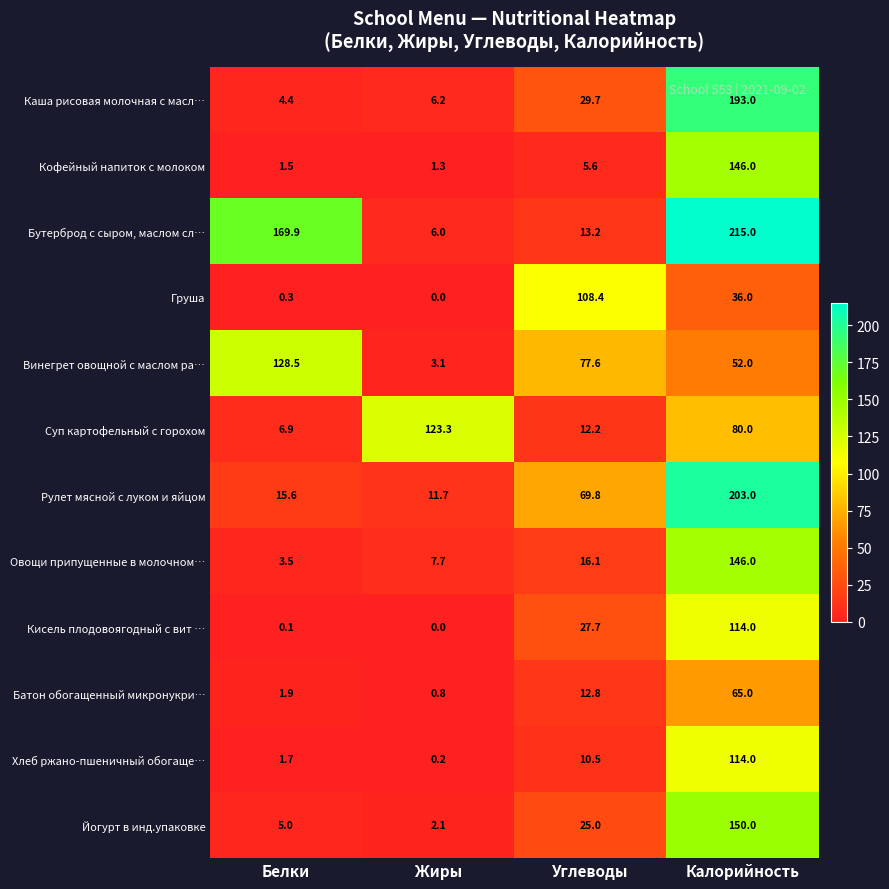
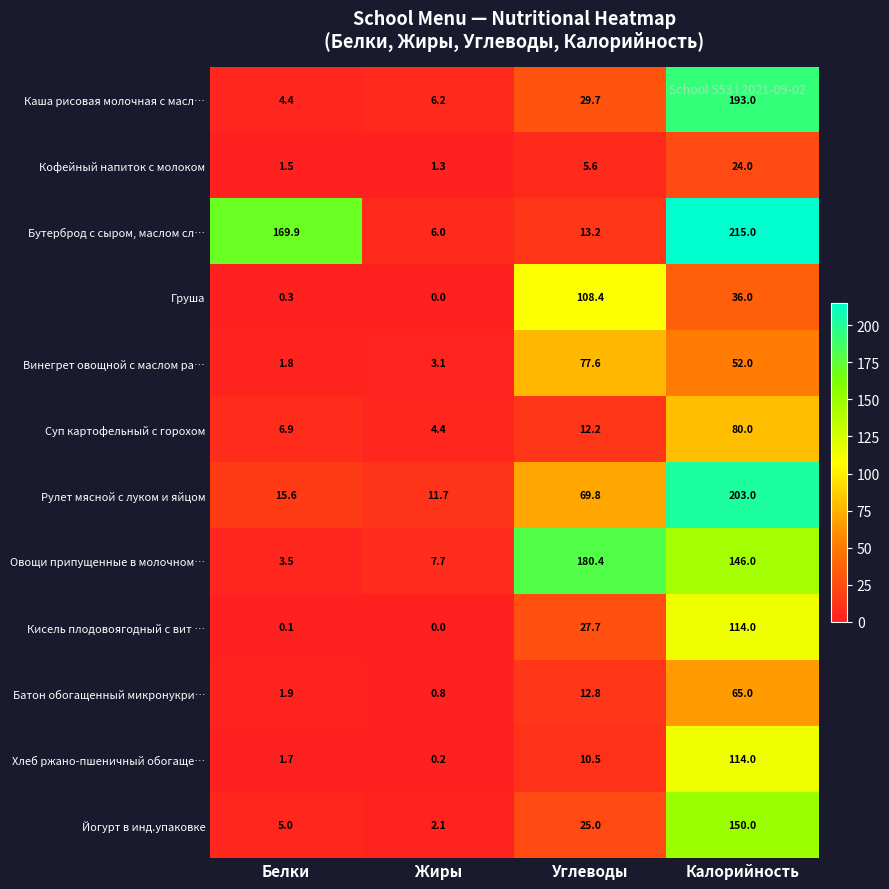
Кофейный напиток с молоком, Калорийность: 146.0 -> 24.0
Винегрет овощной с маслом ра…, Белки: 128.5 -> 1.8
Суп картофельный с горохом, Жиры: 123.3 -> 4.4
Овощи припущенные в молочном…, Углеводы: 16.1 -> 180.4
